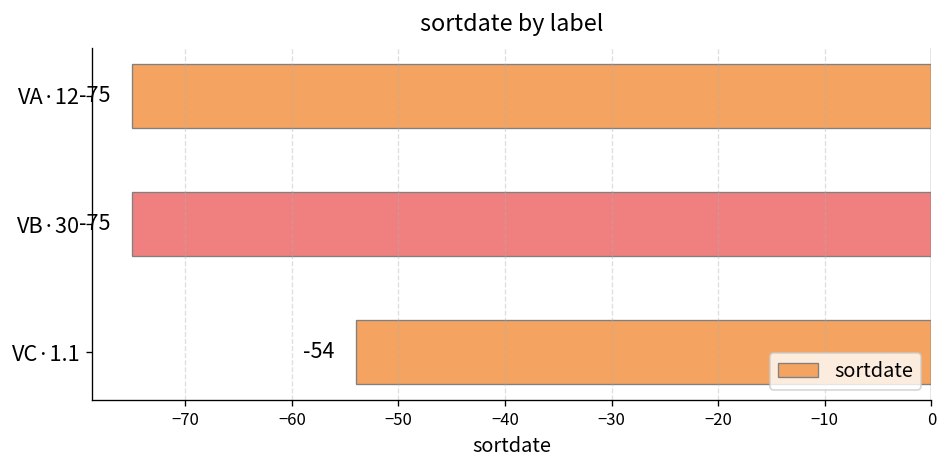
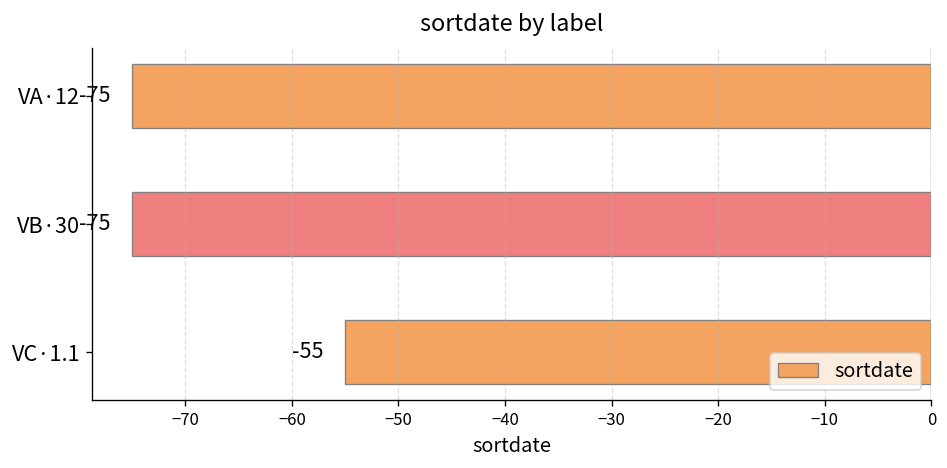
VC·1.1: -54 -> -55
